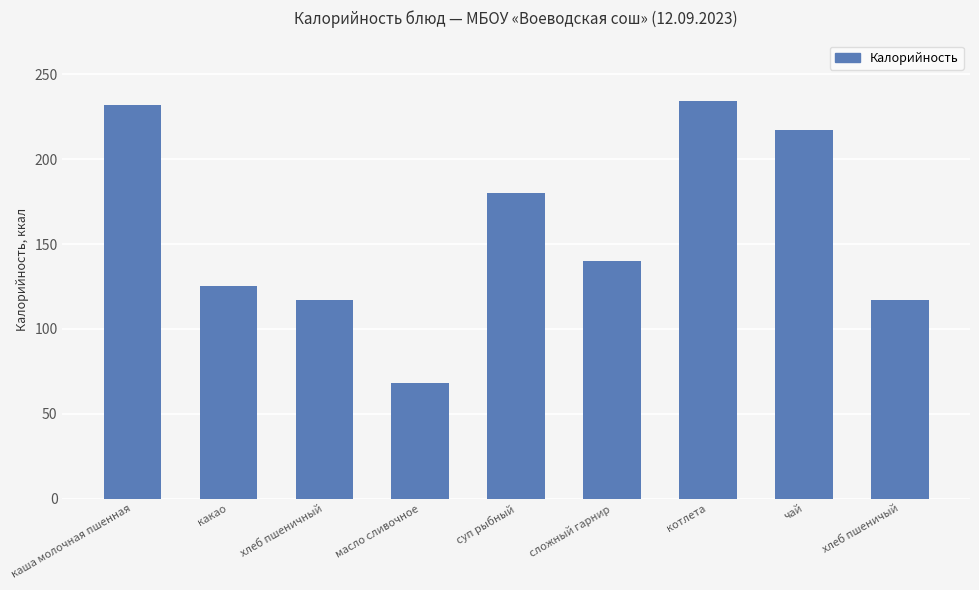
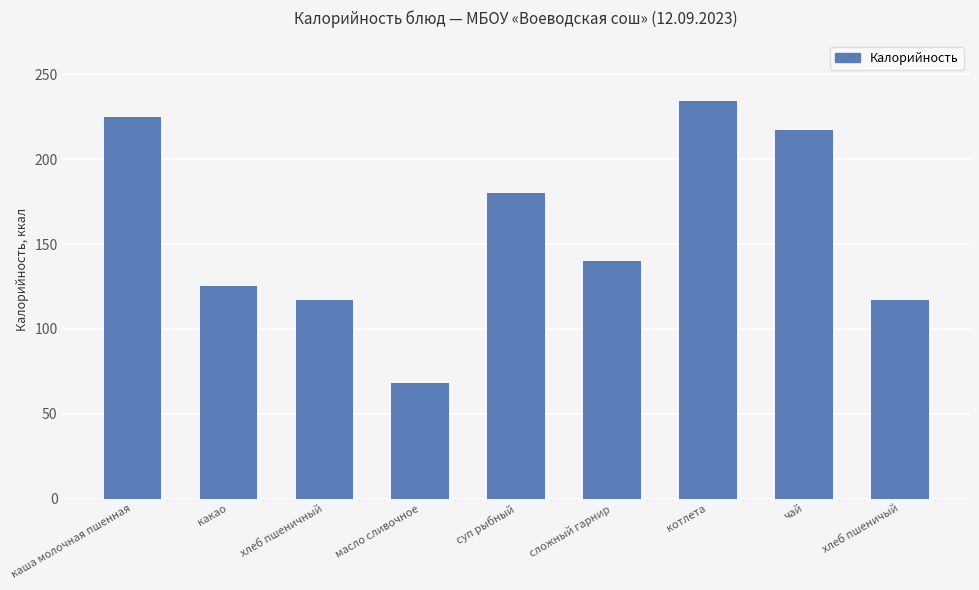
каша молочная пшенная: 232 -> 225
